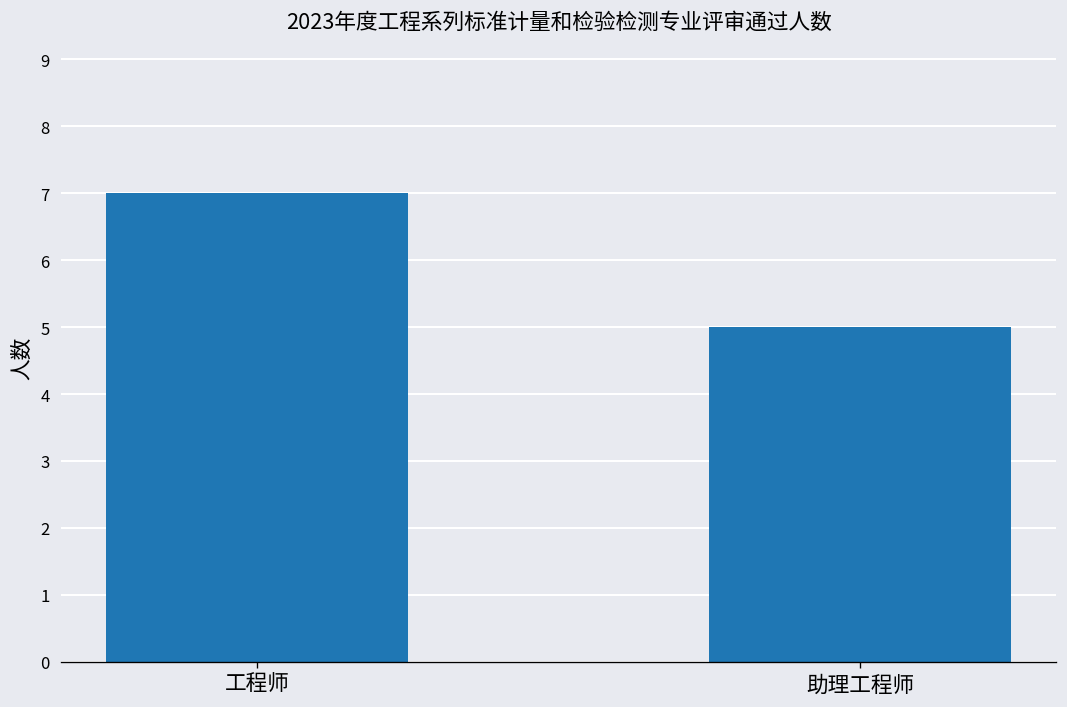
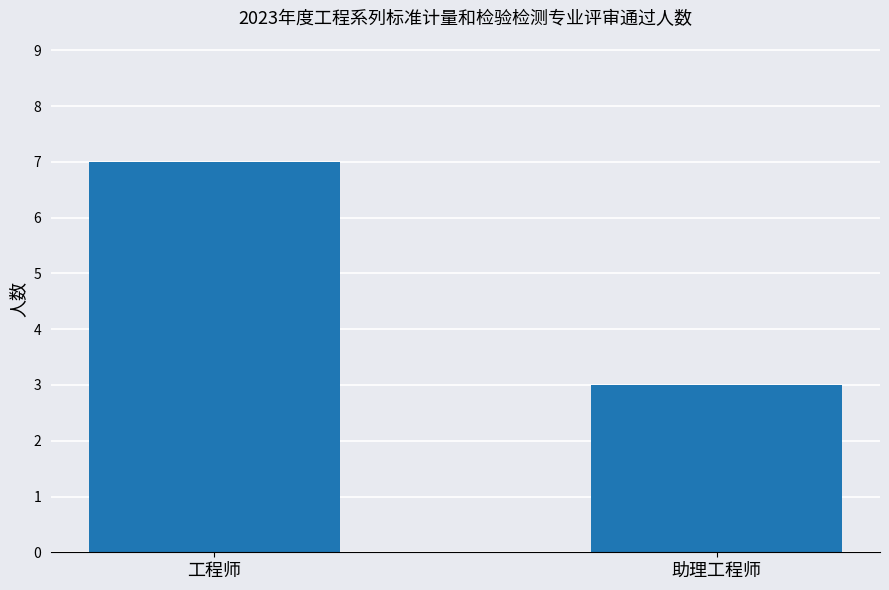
助理工程师: 5 -> 3
